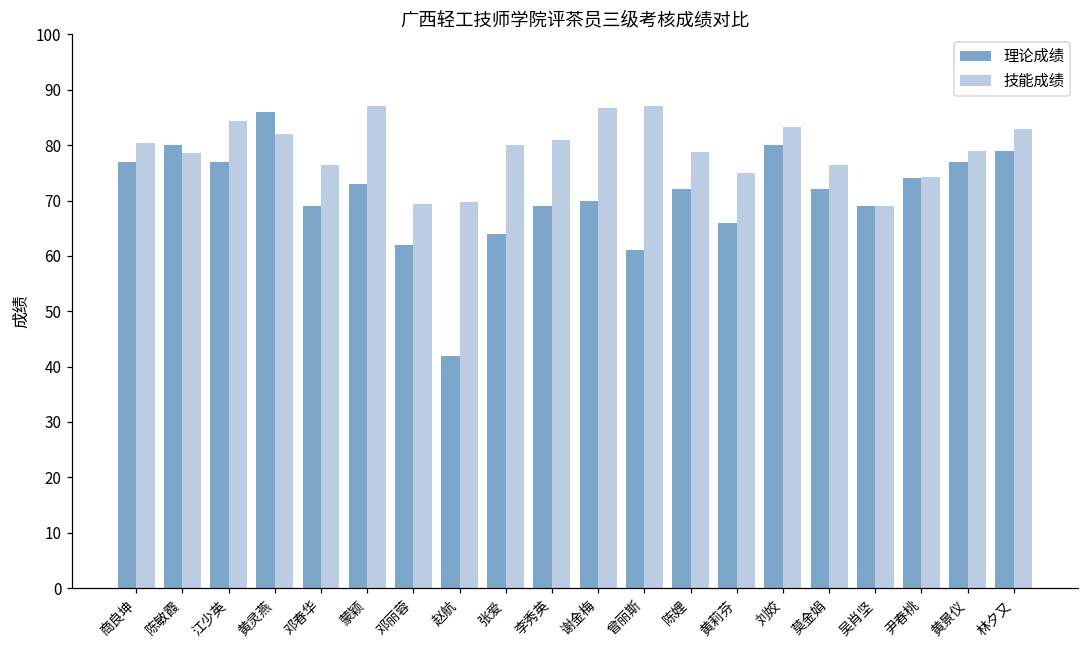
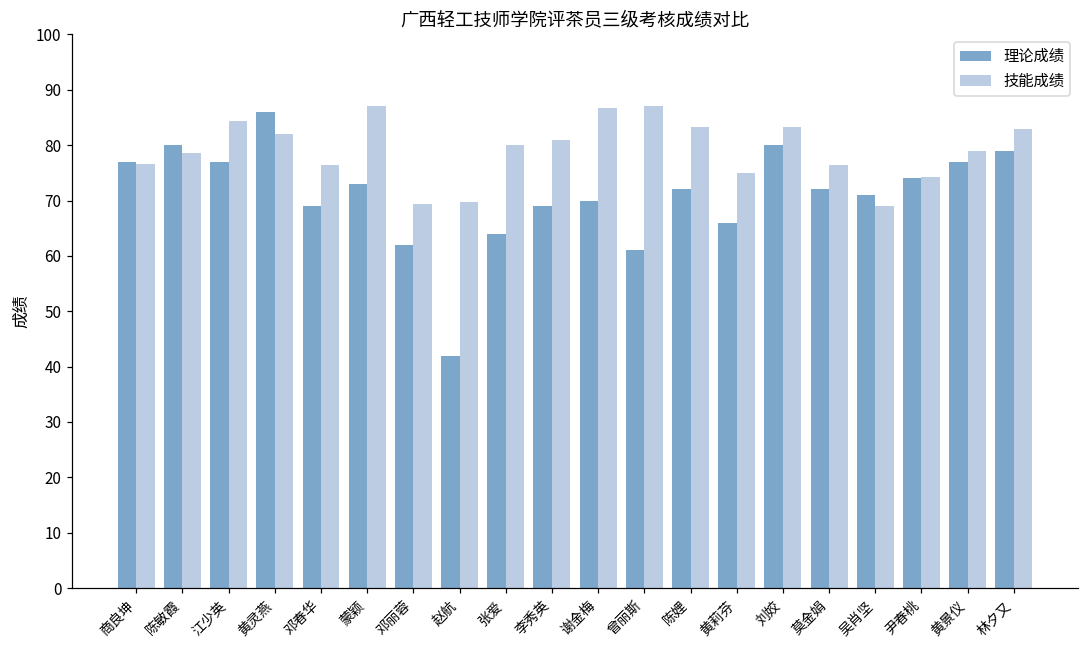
技能成绩, 商良坤: 80 -> 77
技能成绩, 陈娌: 79 -> 83
理论成绩, 吴肖坚: 69 -> 71
